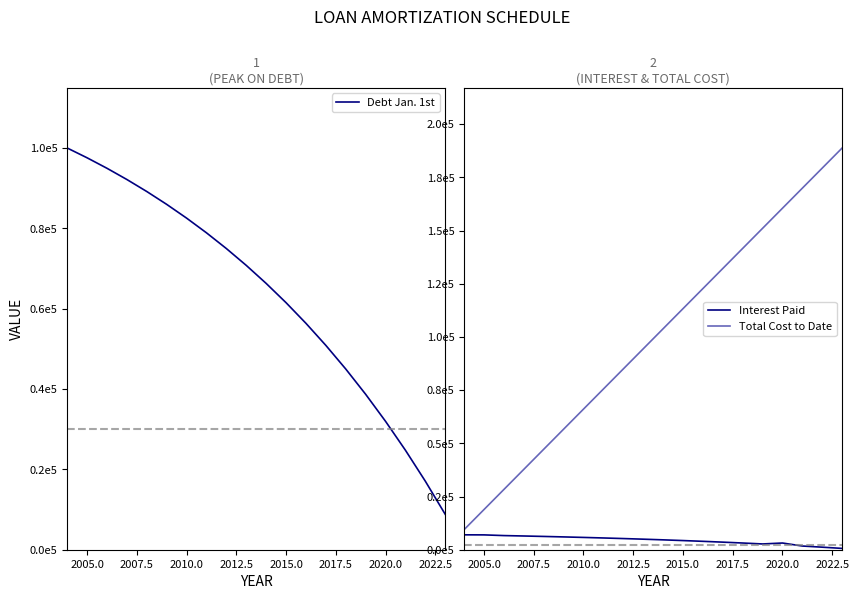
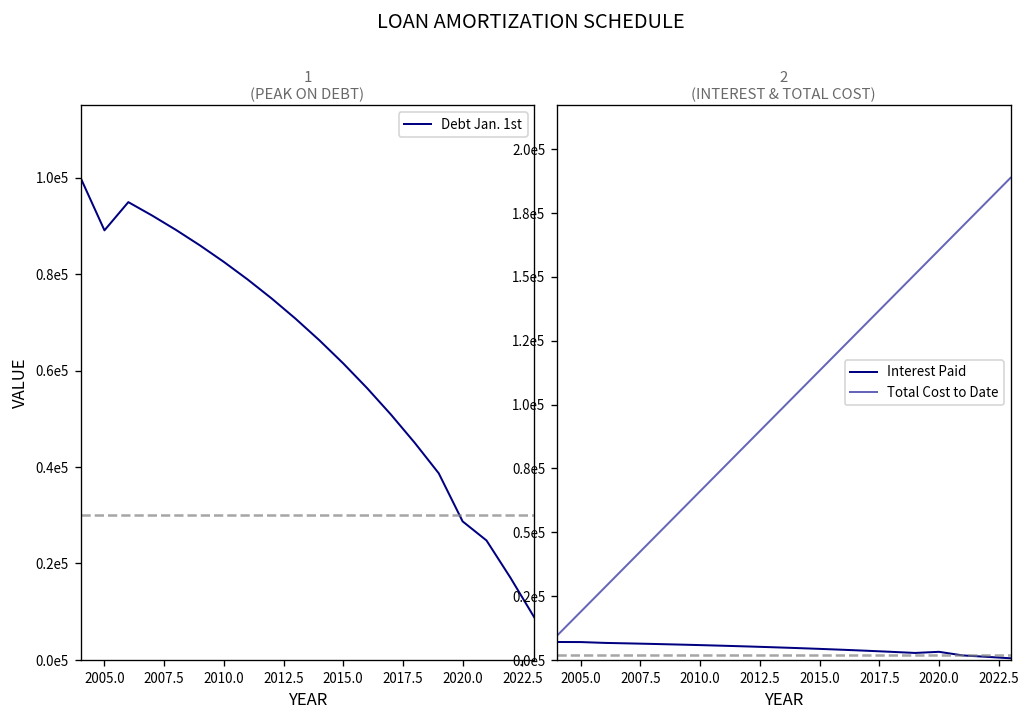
1 (PEAK ON DEBT), 2005.0: 98000 -> 89000
1 (PEAK ON DEBT), 2020.0: 32000 -> 29000
